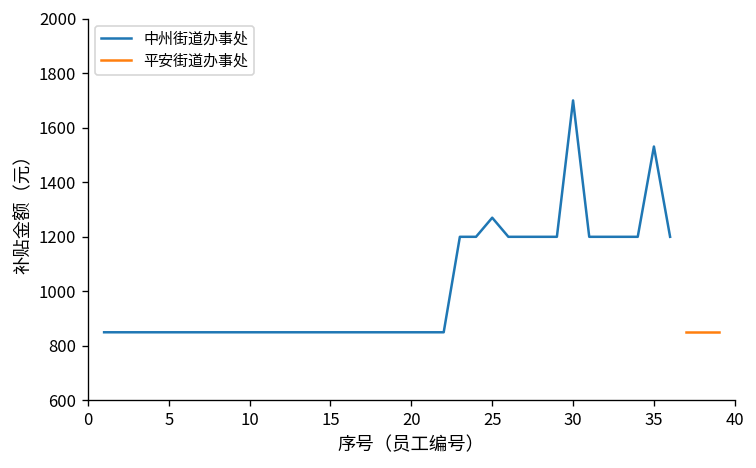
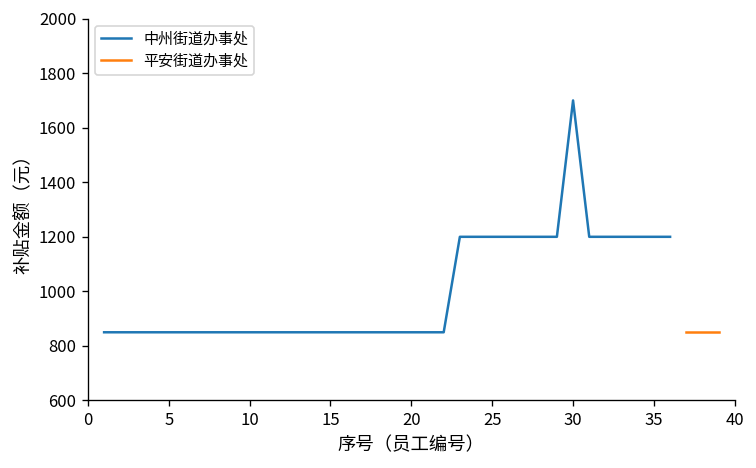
中州街道办事处, 25: 1270 -> 1200
中州街道办事处, 35: 1530 -> 1200
